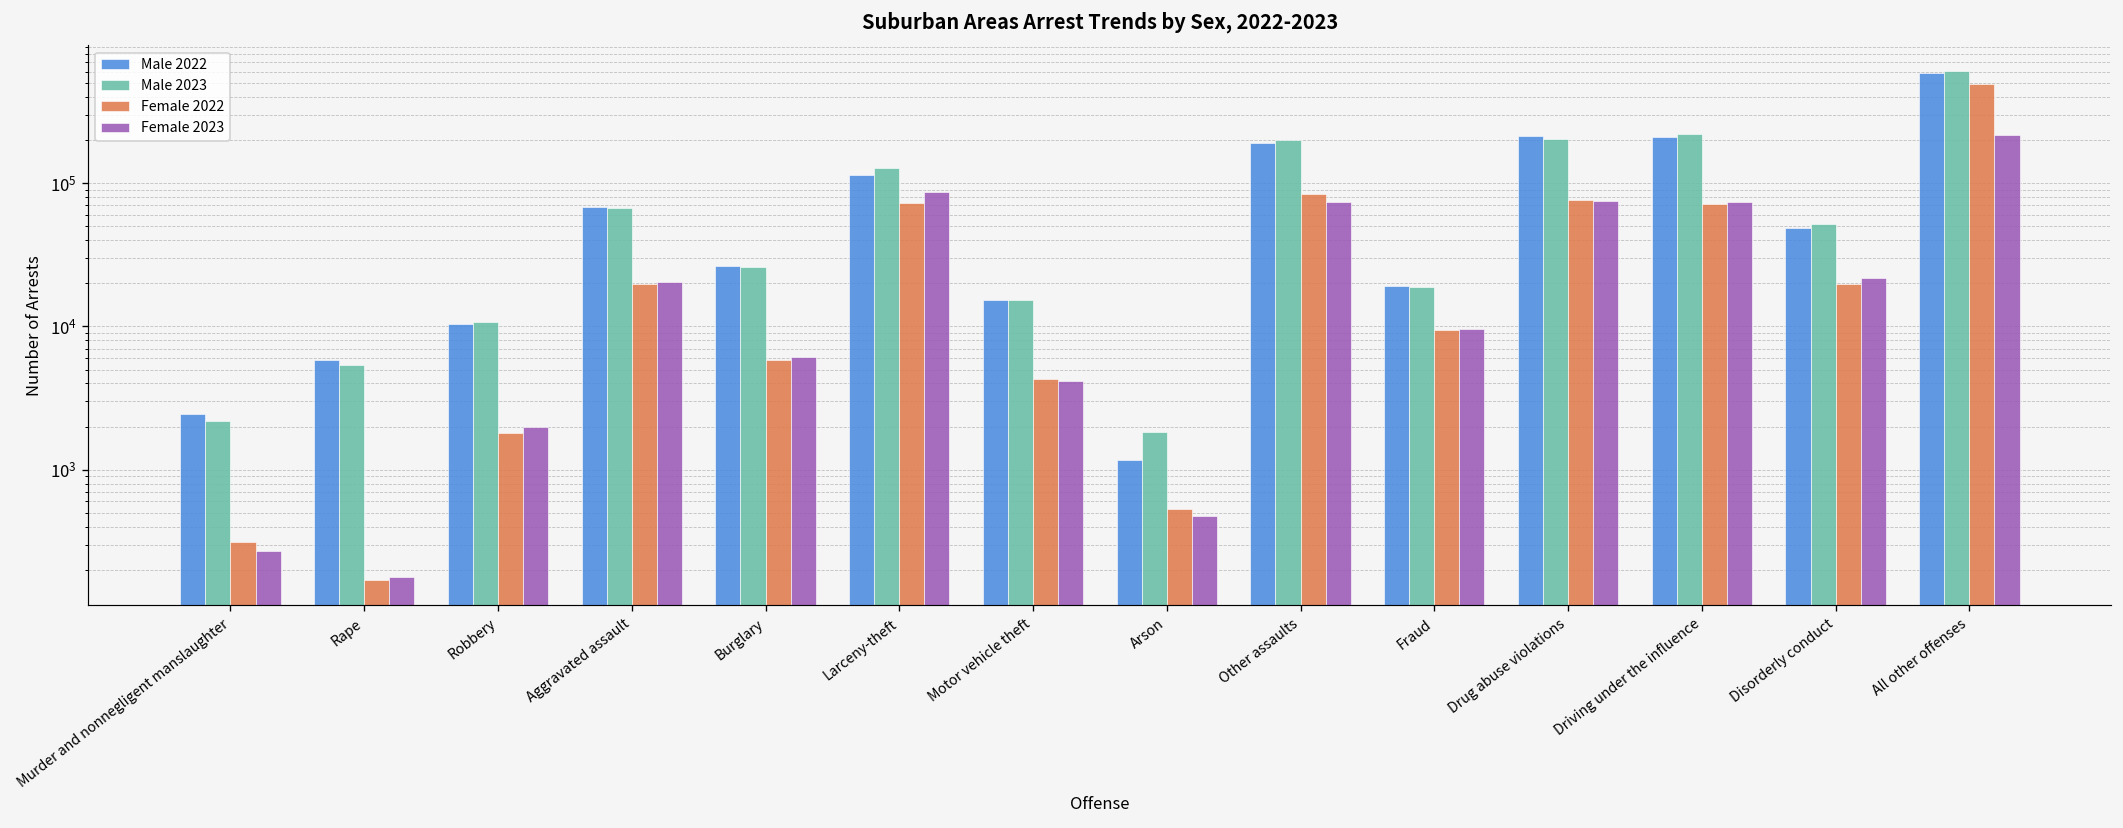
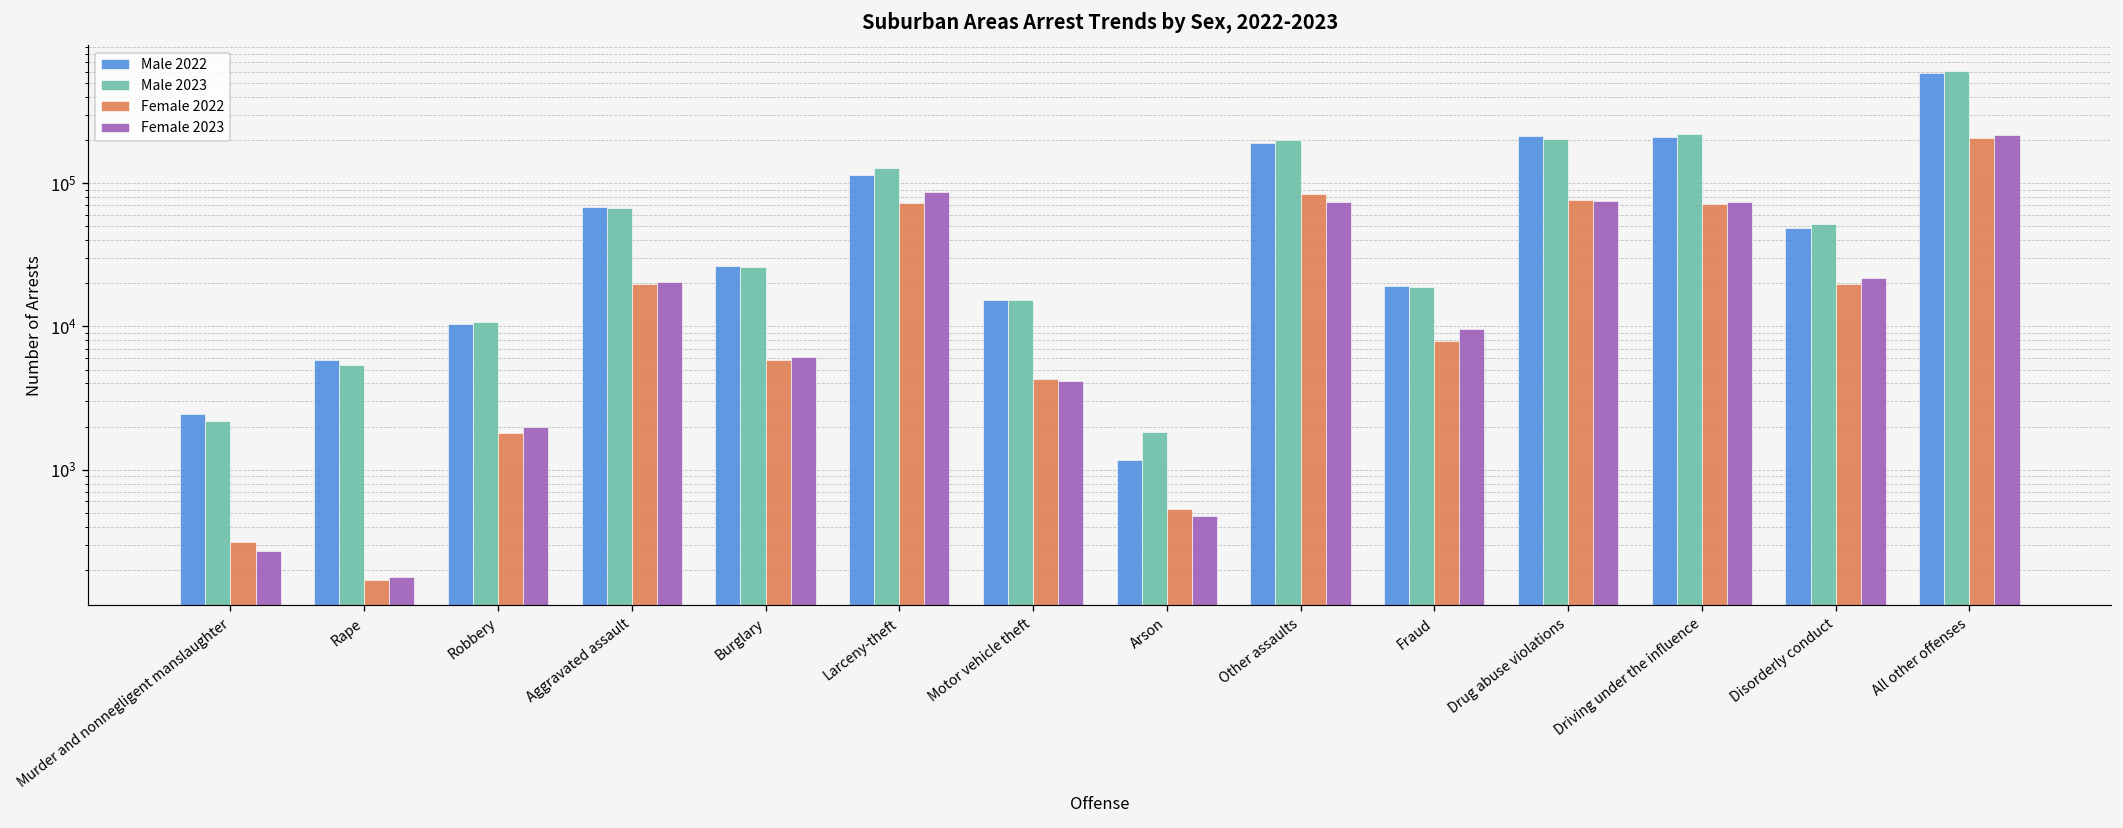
Female 2022, Fraud: 9000 -> 8000
Female 2022, All other offenses: 490000 -> 210000
